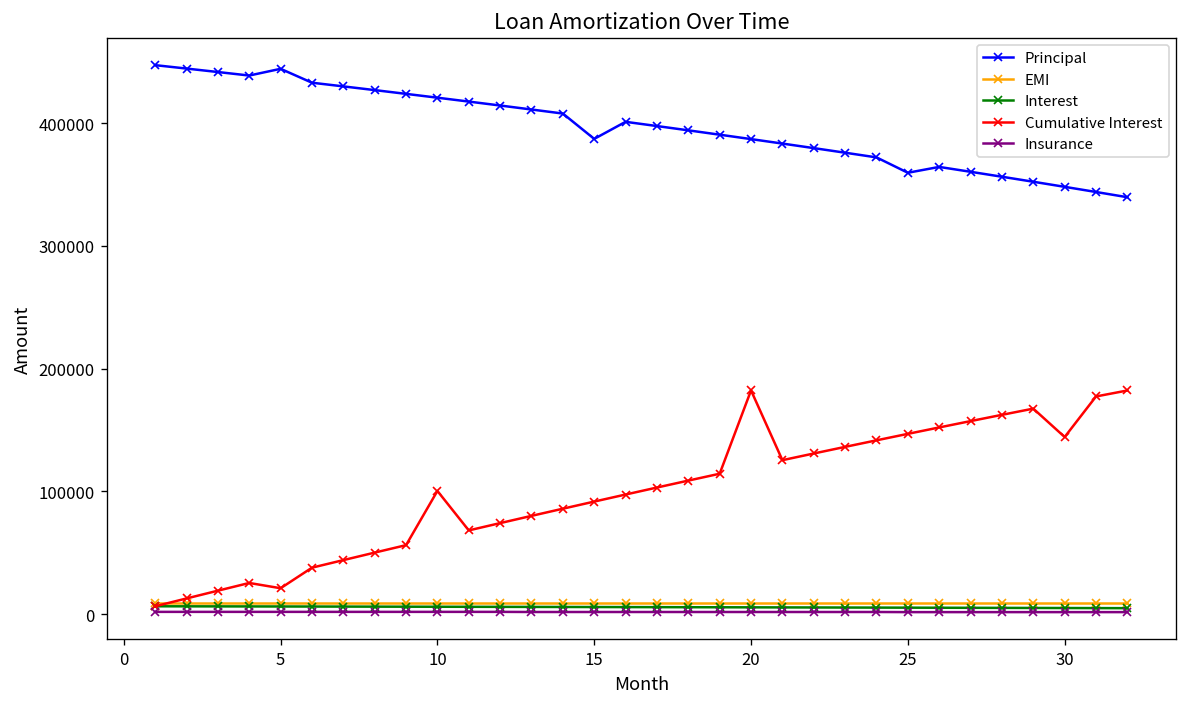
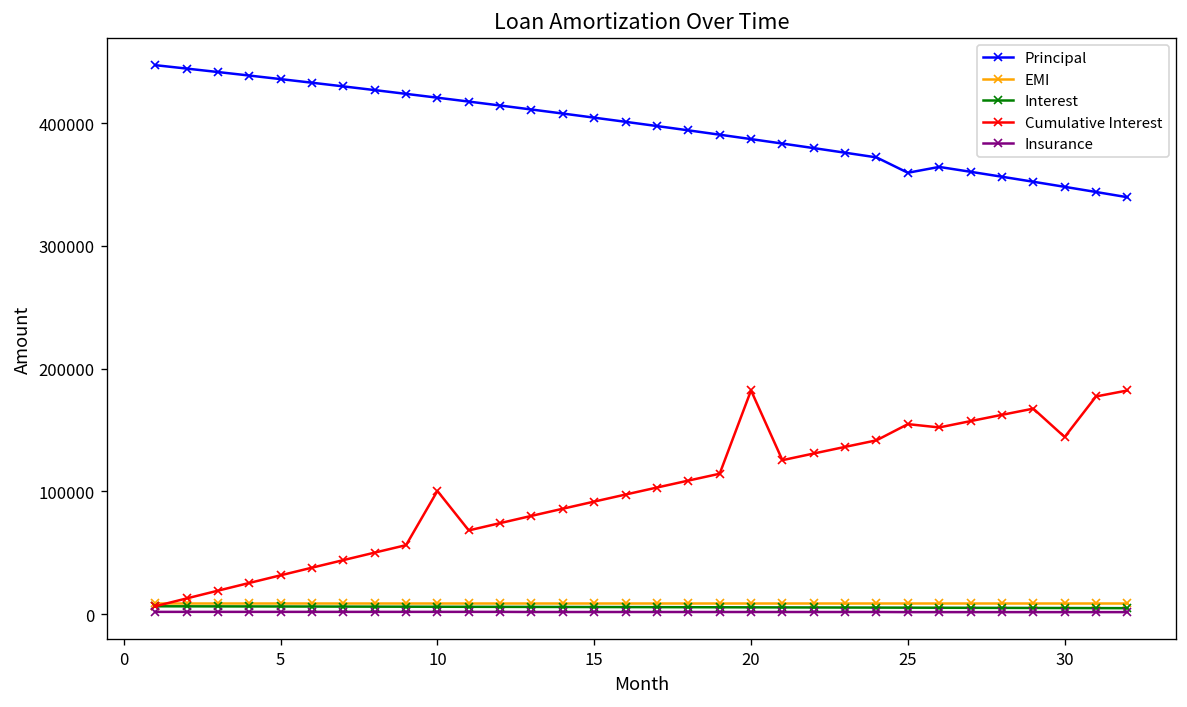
Principal, 5: 444000 -> 436000
Cumulative Interest, 5: 21000 -> 32000
Principal, 15: 387000 -> 405000
Cumulative Interest, 25: 147000 -> 155000
